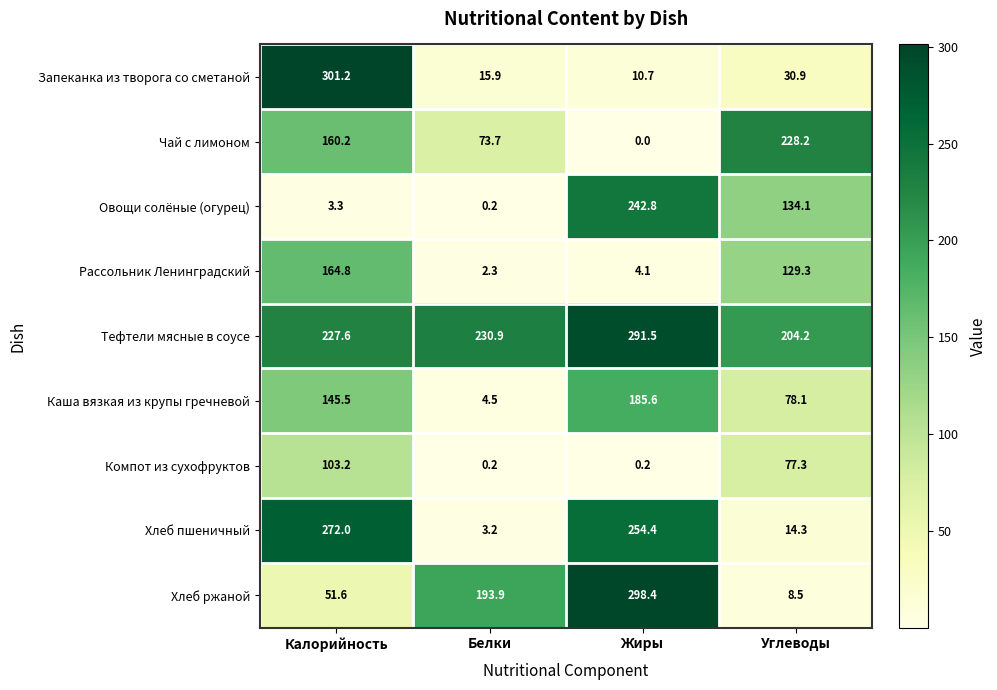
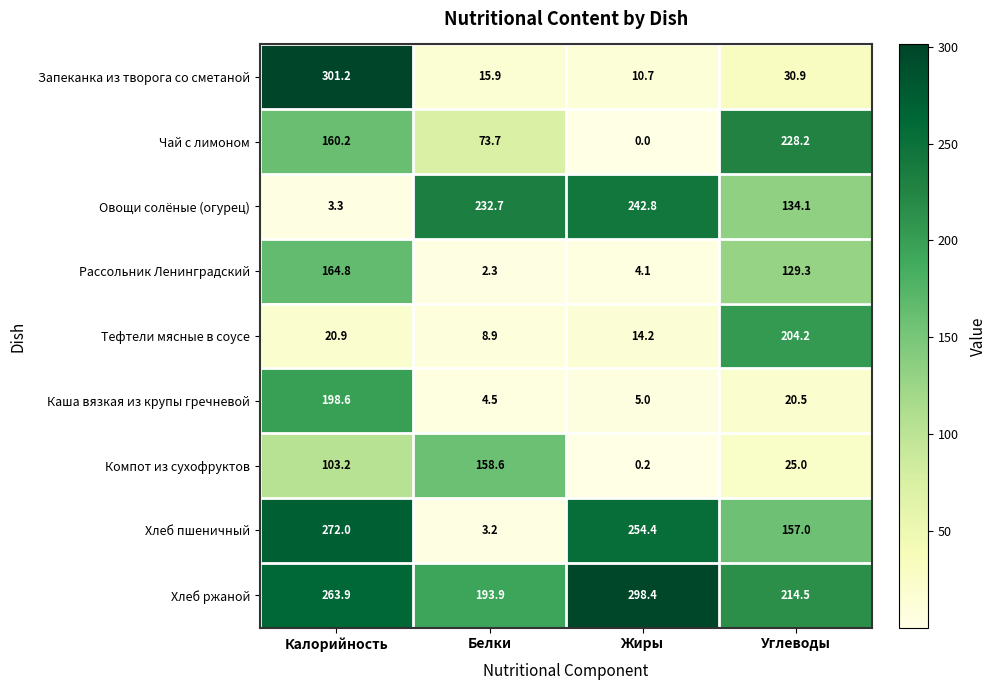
Овощи солёные (огурец), Белки: 0.2 -> 232.7
Тефтели мясные в соусе, Калорийность: 227.6 -> 20.9
Тефтели мясные в соусе, Белки: 230.9 -> 8.9
Тефтели мясные в соусе, Жиры: 291.5 -> 14.2
Каша вязкая из крупы гречневой, Калорийность: 145.5 -> 198.6
Каша вязкая из крупы гречневой, Жиры: 185.6 -> 5.0
Каша вязкая из крупы гречневой, Углеводы: 78.1 -> 20.5
Компот из сухофруктов, Белки: 0.2 -> 158.6
Компот из сухофруктов, Углеводы: 77.3 -> 25.0
Хлеб пшеничный, Углеводы: 14.3 -> 157.0
Хлеб ржаной, Калорийность: 51.6 -> 263.9
Хлеб ржаной, Углеводы: 8.5 -> 214.5
